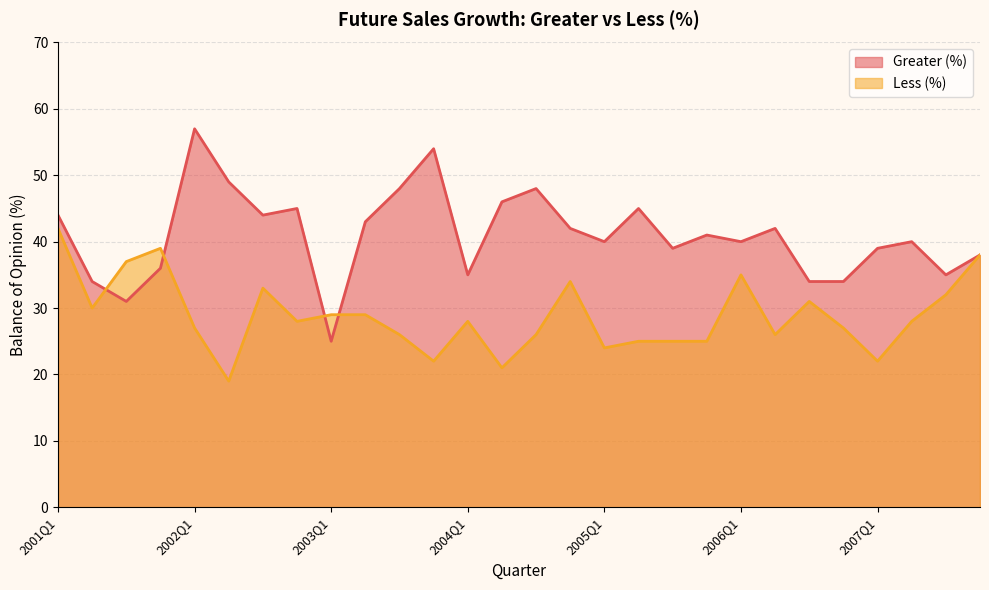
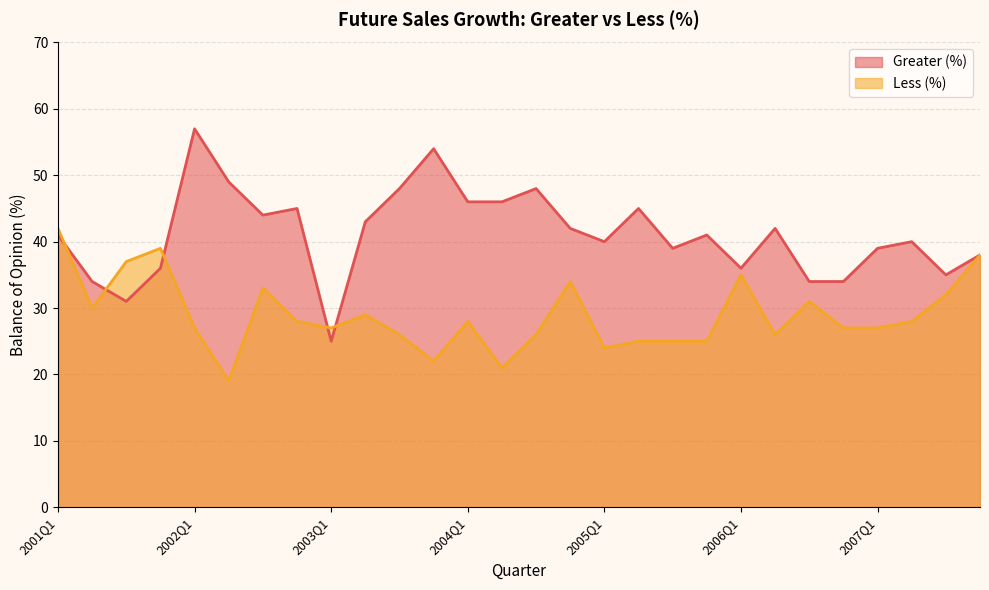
Greater (%), 2001Q1: 44 -> 41
Less (%), 2003Q1: 29 -> 27
Greater (%), 2004Q1: 35 -> 46
Greater (%), 2006Q1: 40 -> 36
Less (%), 2007Q1: 22 -> 27
